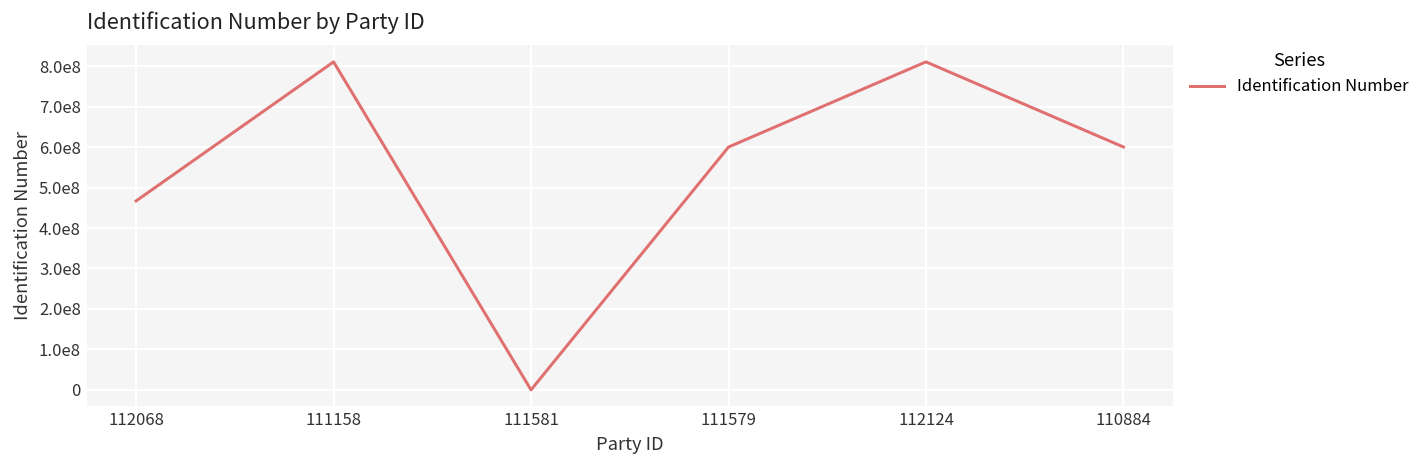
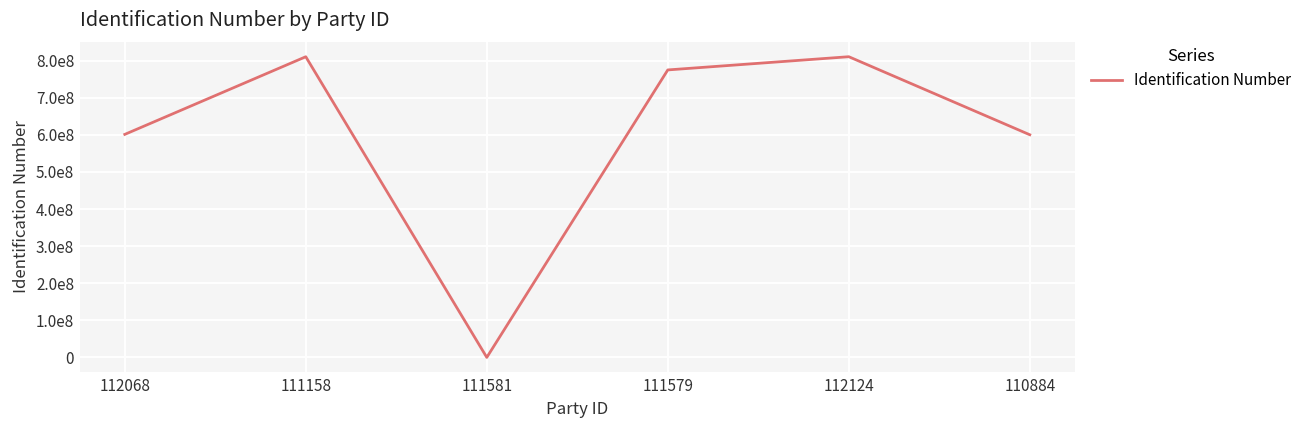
112068: 470000000 -> 600000000
111579: 600000000 -> 770000000
